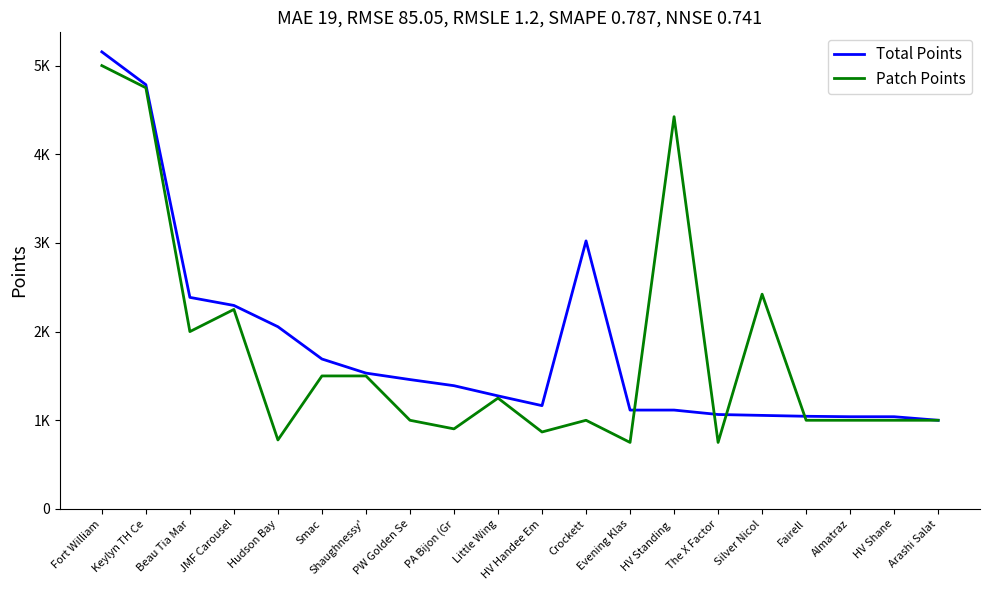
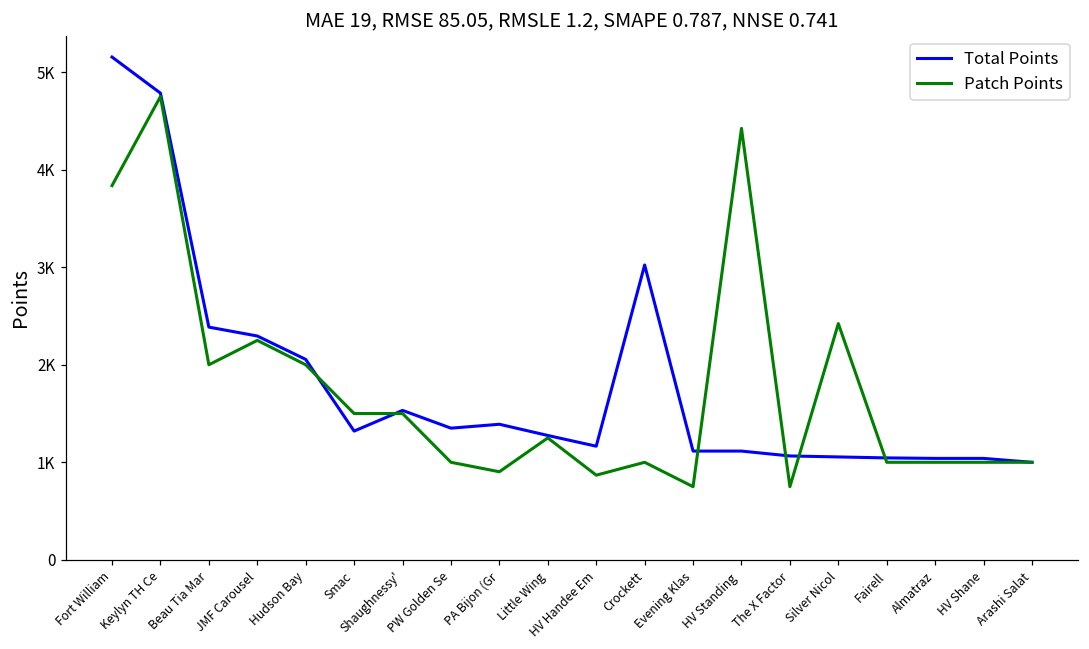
Patch Points, Fort William: 5000 -> 3800
Patch Points, Hudson Bay: 800 -> 2000
Total Points, Smac: 1700 -> 1300
Total Points, PW Golden Se: 1500 -> 1400
